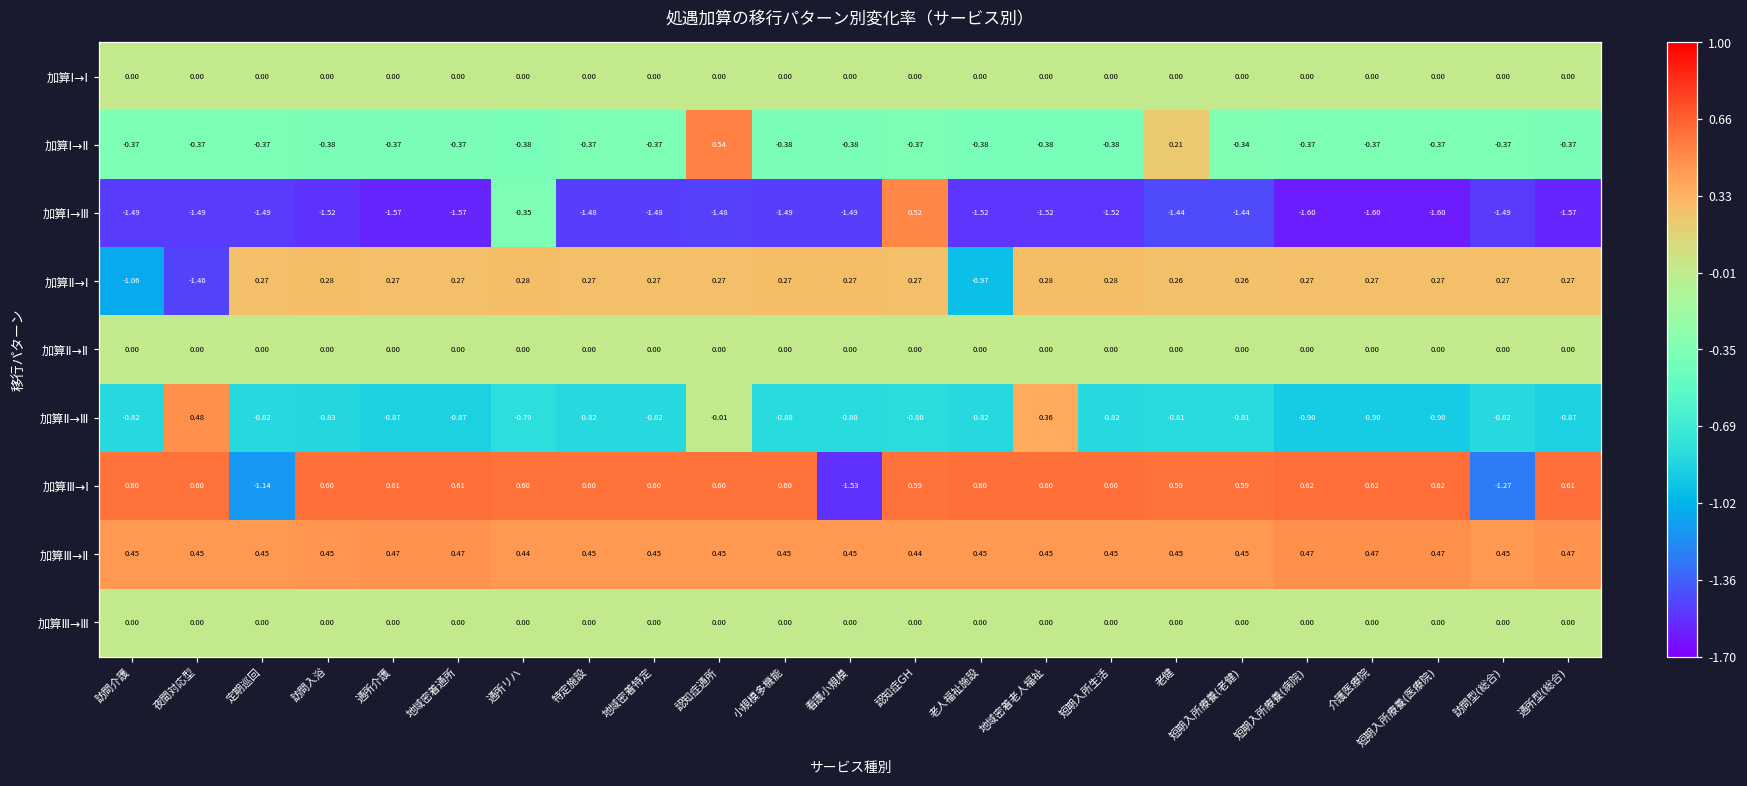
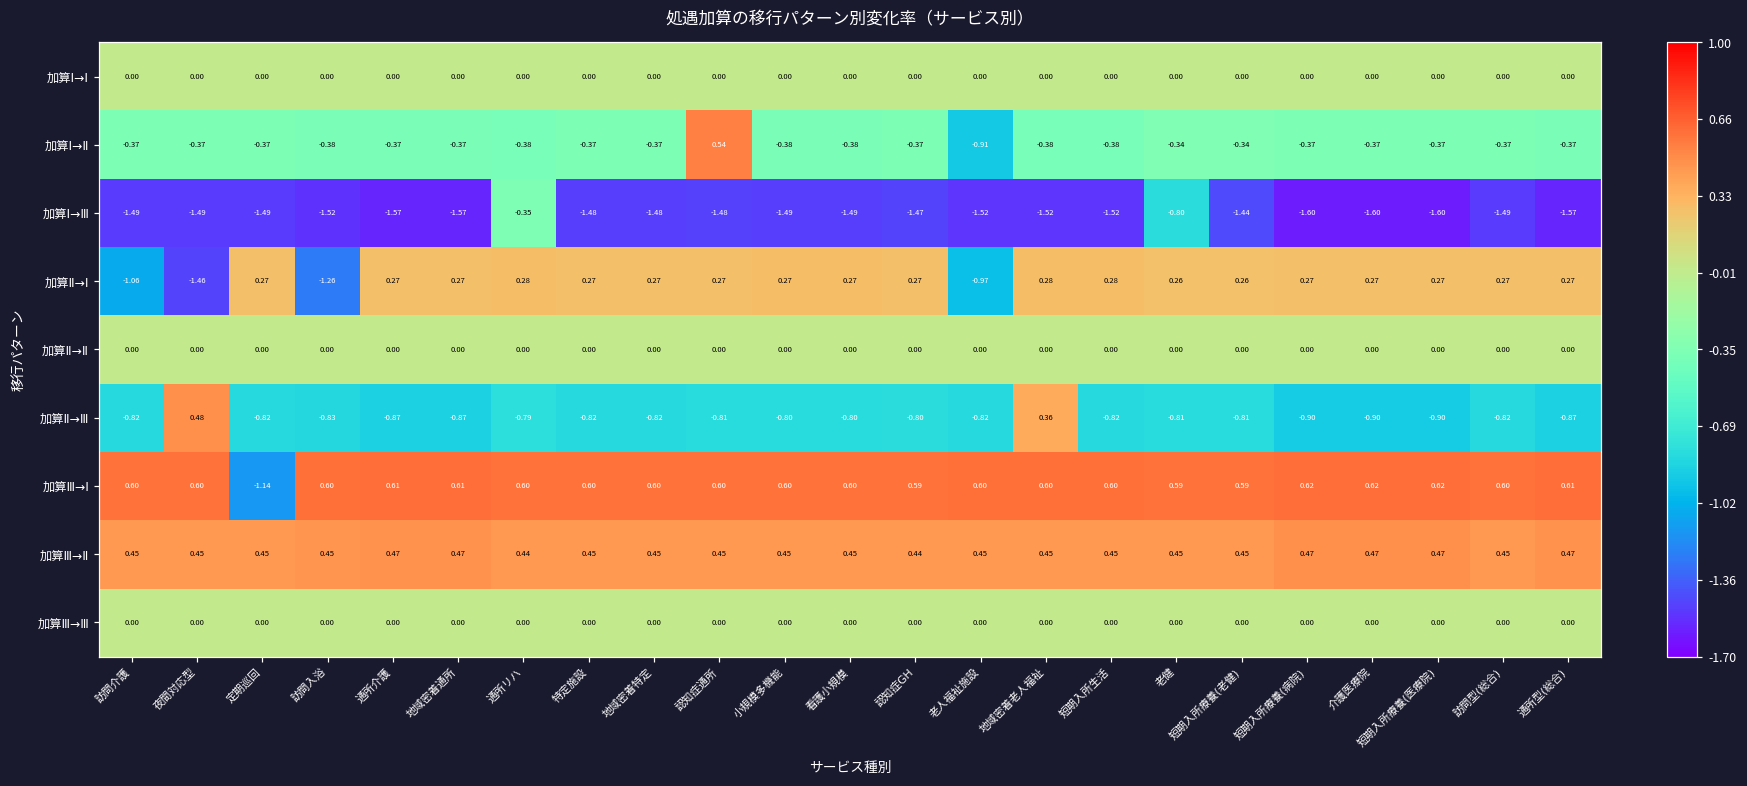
加算Ⅰ→Ⅱ, 老人福祉施設: -0.38 -> -0.91
加算Ⅰ→Ⅱ, 老健: 0.21 -> -0.34
加算Ⅰ→Ⅲ, 認知症GH: 0.52 -> -1.47
加算Ⅰ→Ⅲ, 老健: -1.44 -> -0.80
加算Ⅱ→Ⅰ, 訪問入浴: 0.28 -> -1.26
加算Ⅱ→Ⅲ, 認知症通所: -0.01 -> -0.81
加算Ⅲ→Ⅰ, 看護小規模: -1.53 -> 0.60
加算Ⅲ→Ⅰ, 訪問型(総合): -1.27 -> 0.60
